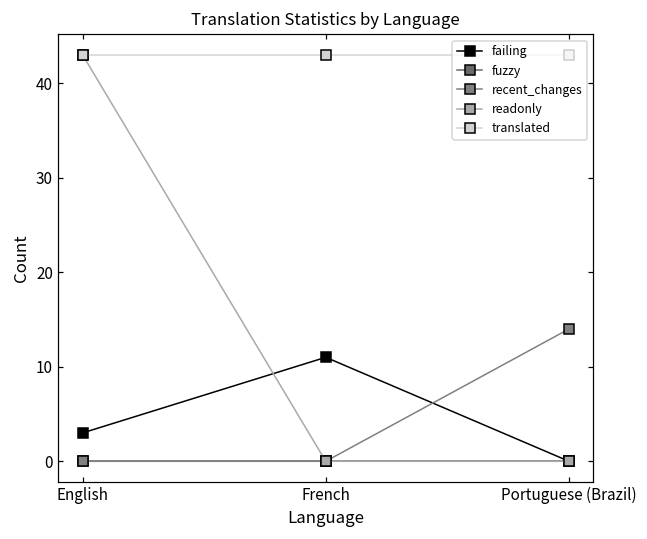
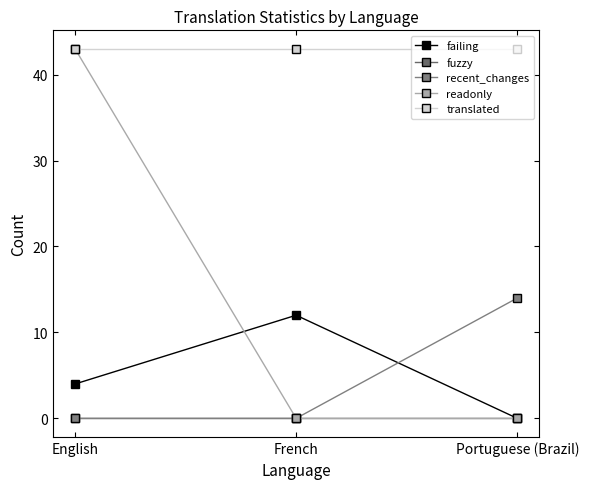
failing, English: 3 -> 4
failing, French: 11 -> 12
